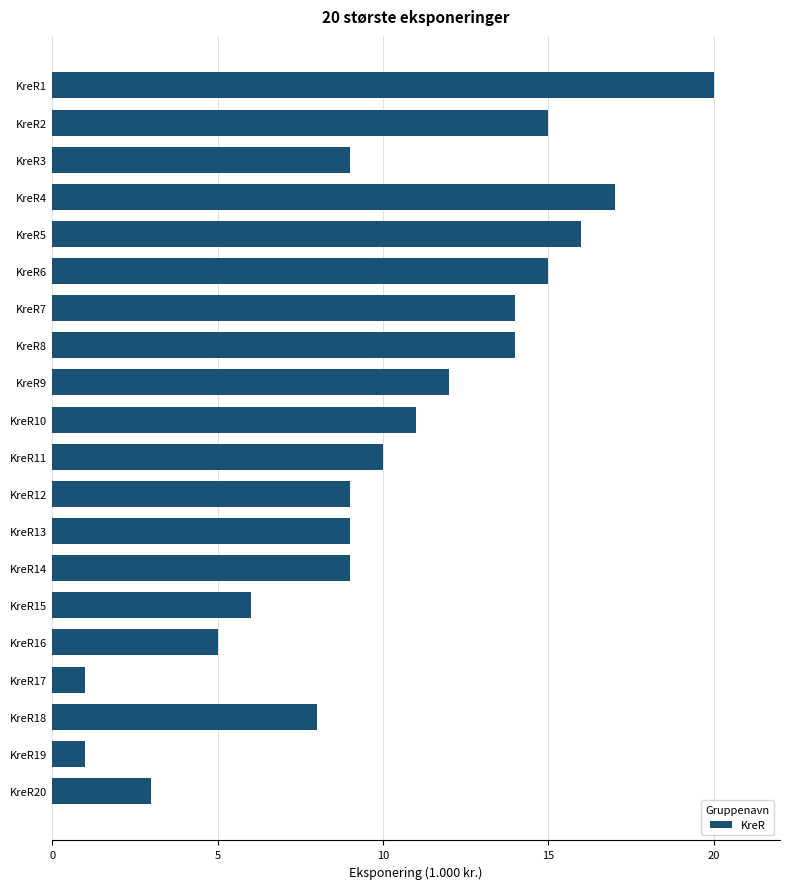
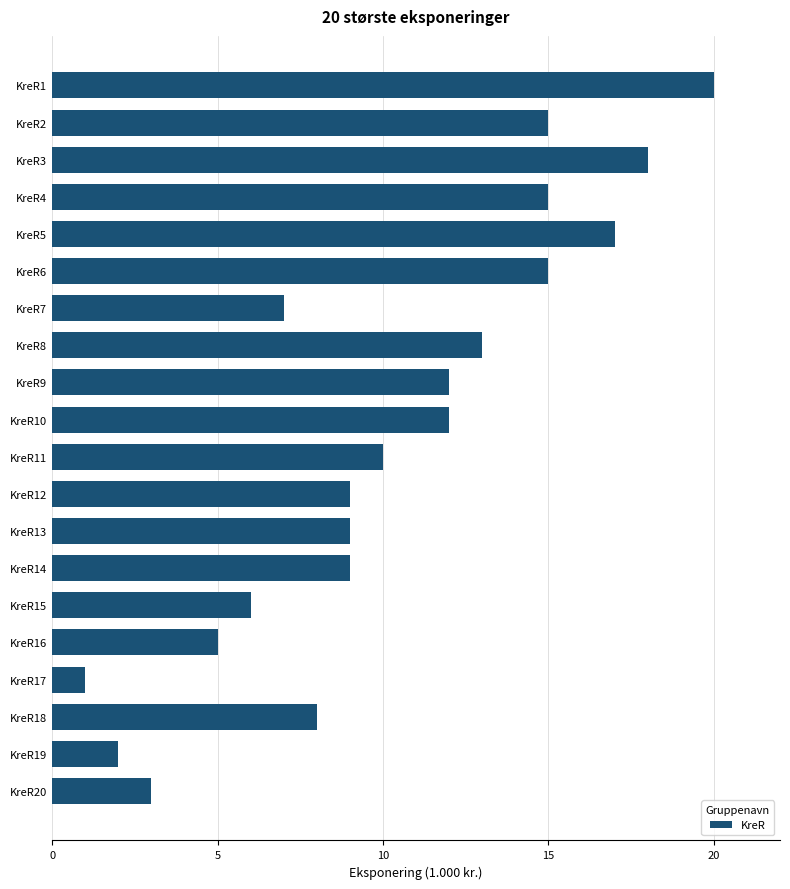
KreR3: 9 -> 18
KreR4: 17 -> 15
KreR5: 16 -> 17
KreR7: 14 -> 7
KreR8: 14 -> 13
KreR10: 11 -> 12
KreR19: 1 -> 2
